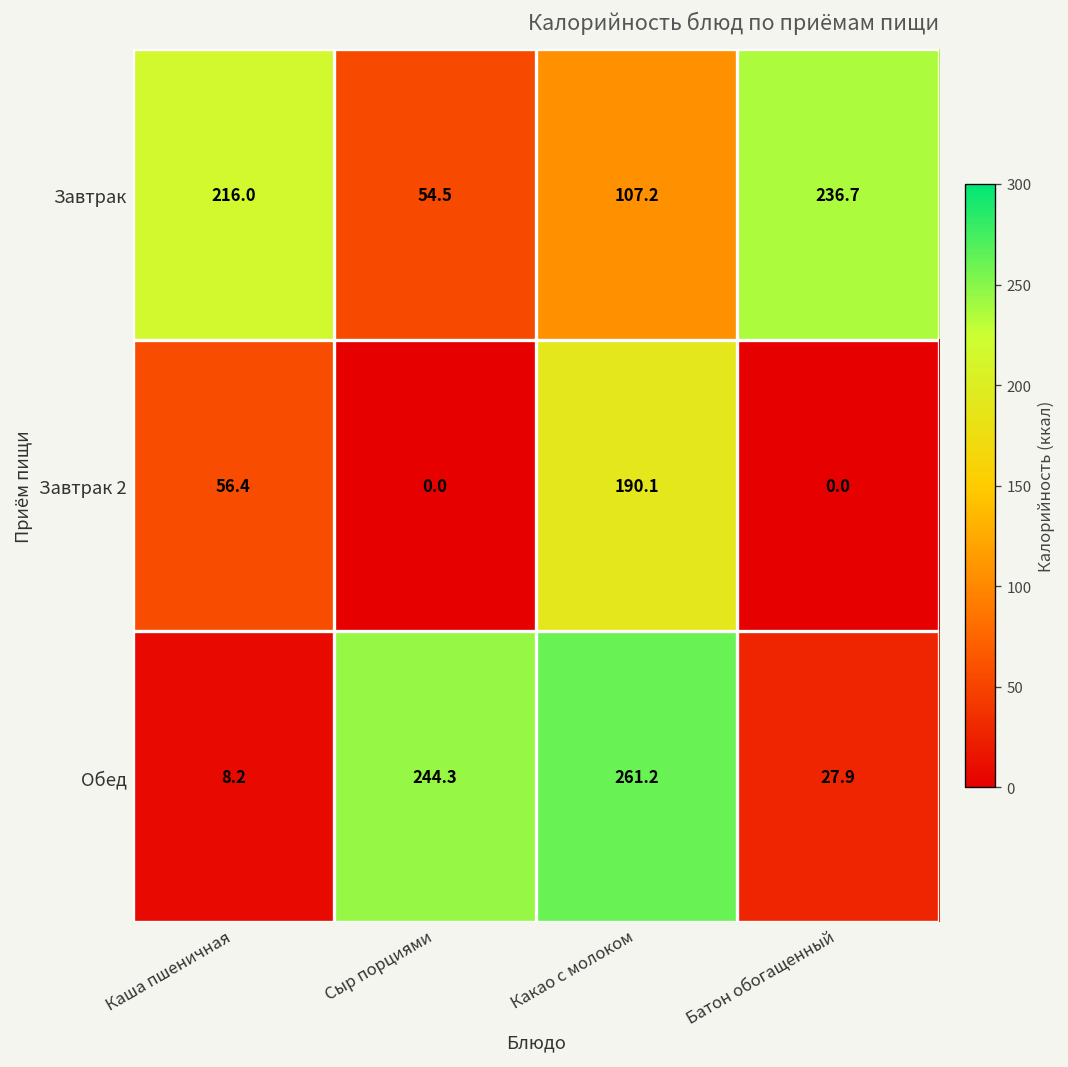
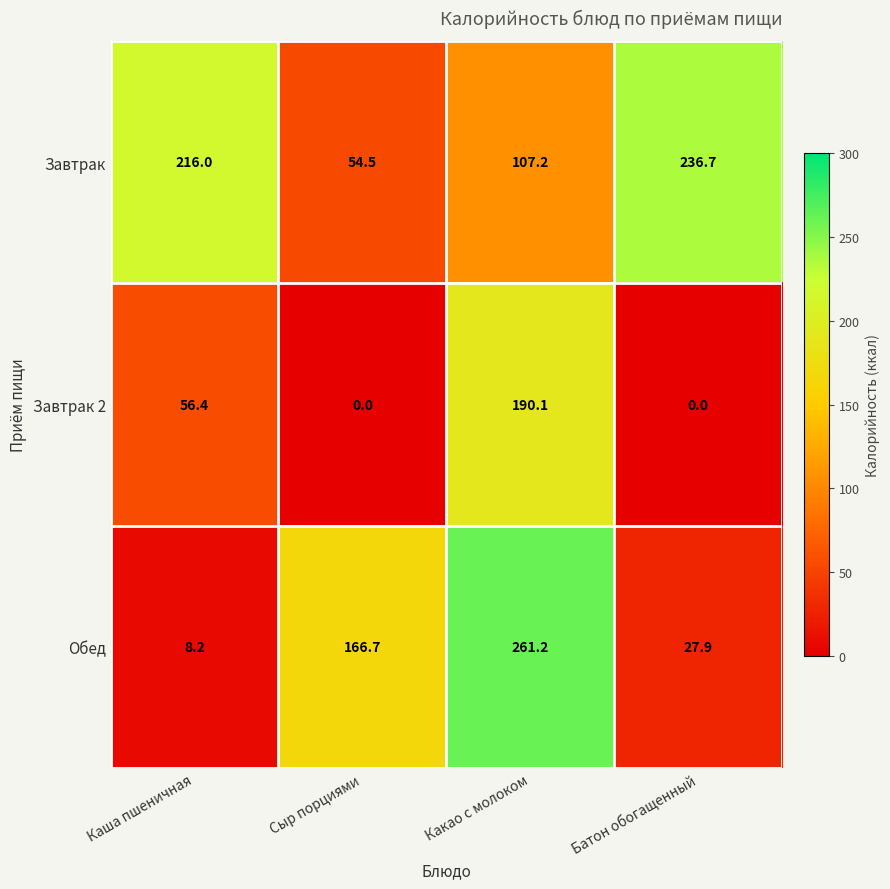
Обед, Сыр порциями: 244.3 -> 166.7
